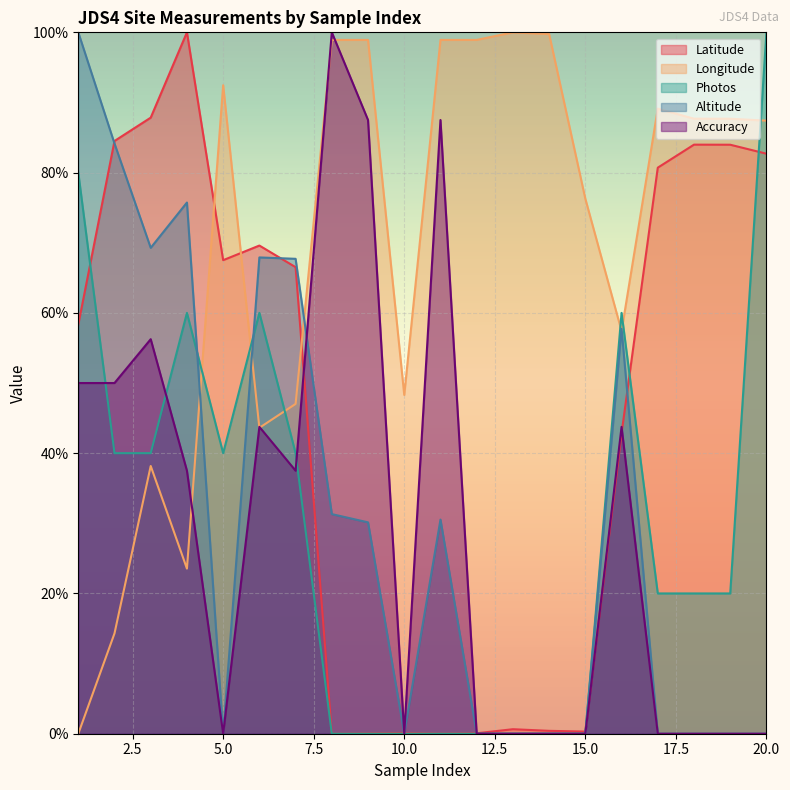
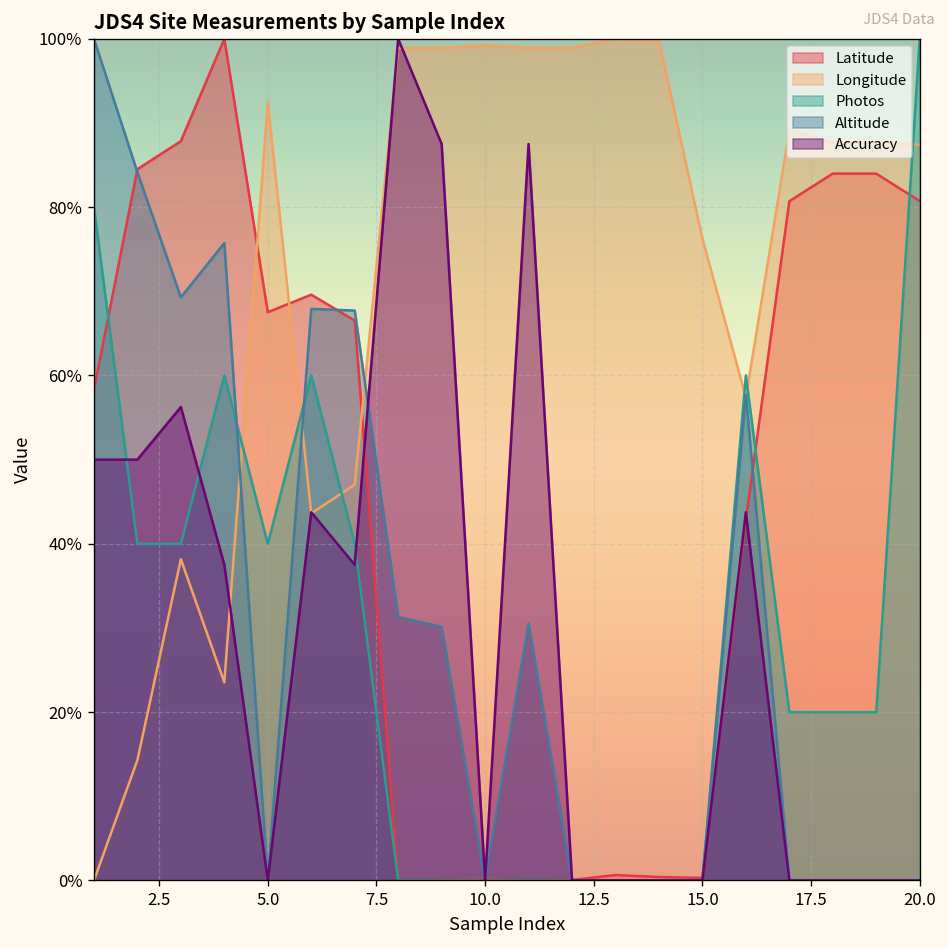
Longitude, 10.0: 48% -> 99%
Latitude, 20.0: 83% -> 81%
